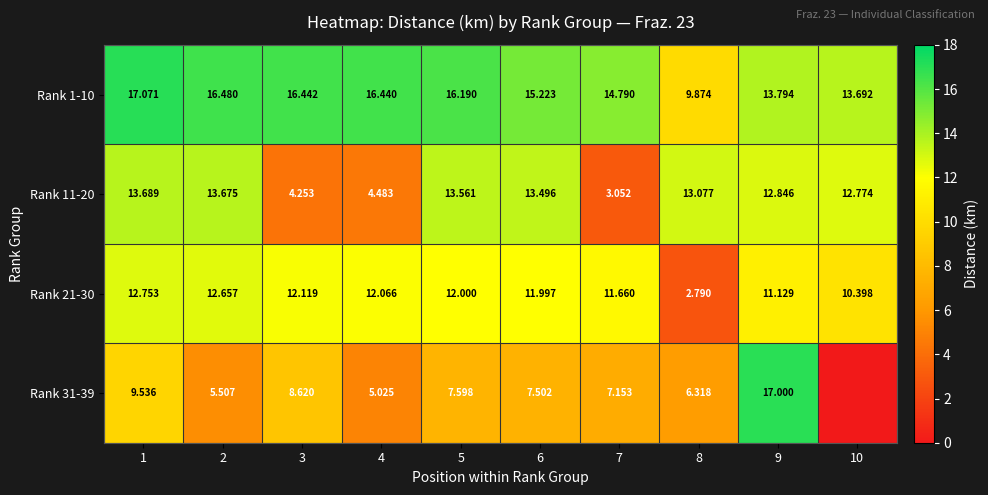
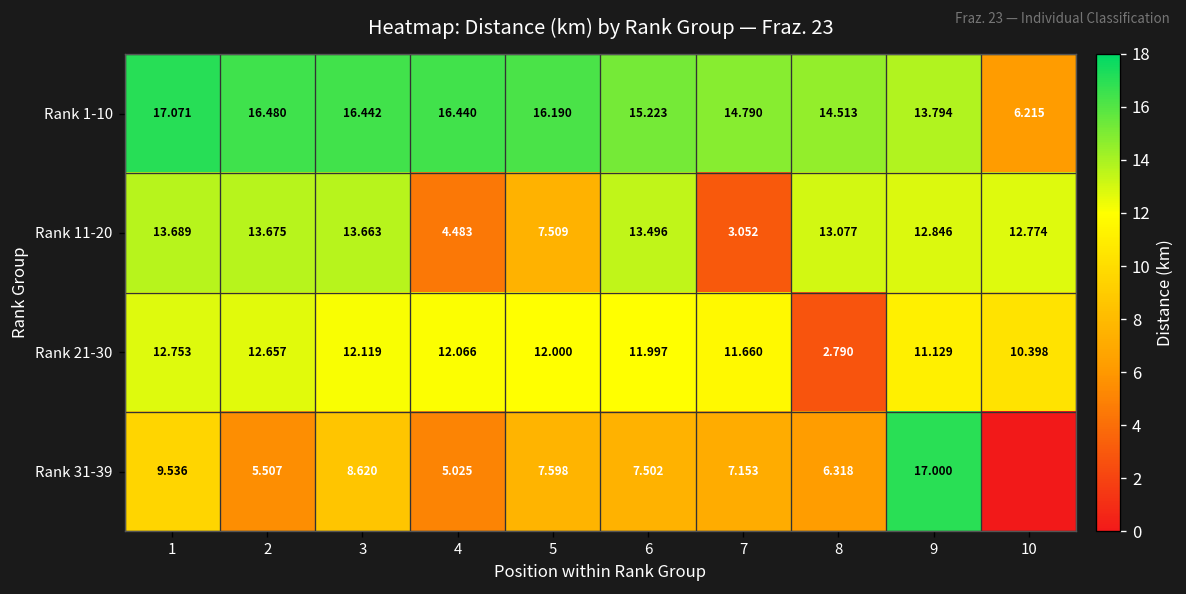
Rank 1-10, 8: 9.874 -> 14.513
Rank 1-10, 10: 13.692 -> 6.215
Rank 11-20, 3: 4.253 -> 13.663
Rank 11-20, 5: 13.561 -> 7.509
